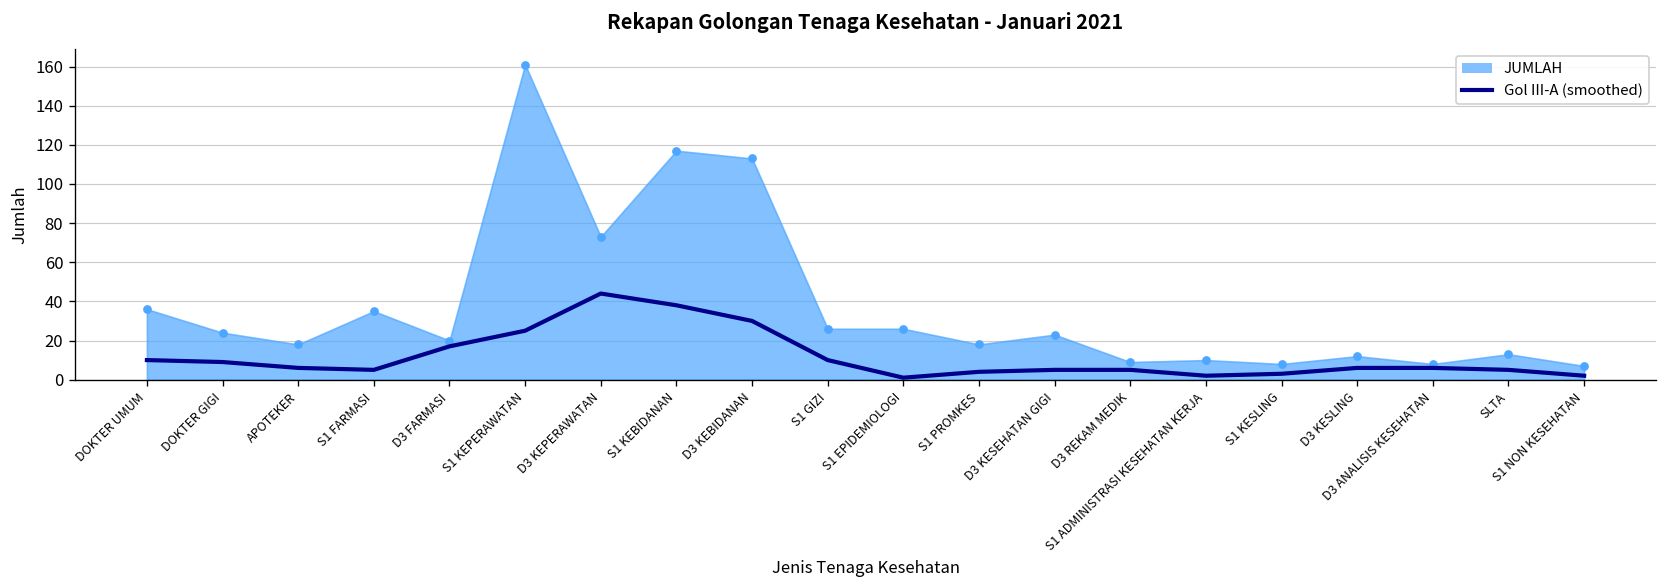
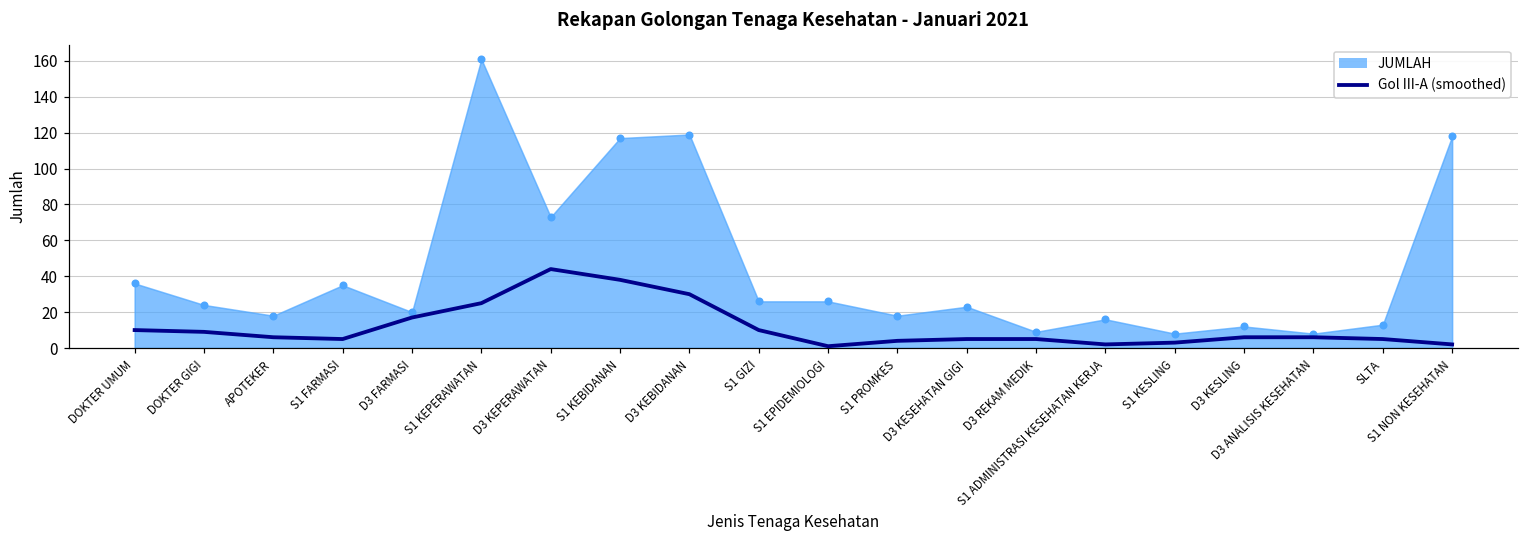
JUMLAH, D3 KEBIDANAN: 113 -> 119
JUMLAH, S1 ADMINISTRASI KESEHATAN KERJA: 10 -> 16
JUMLAH, S1 NON KESEHATAN: 7 -> 118
